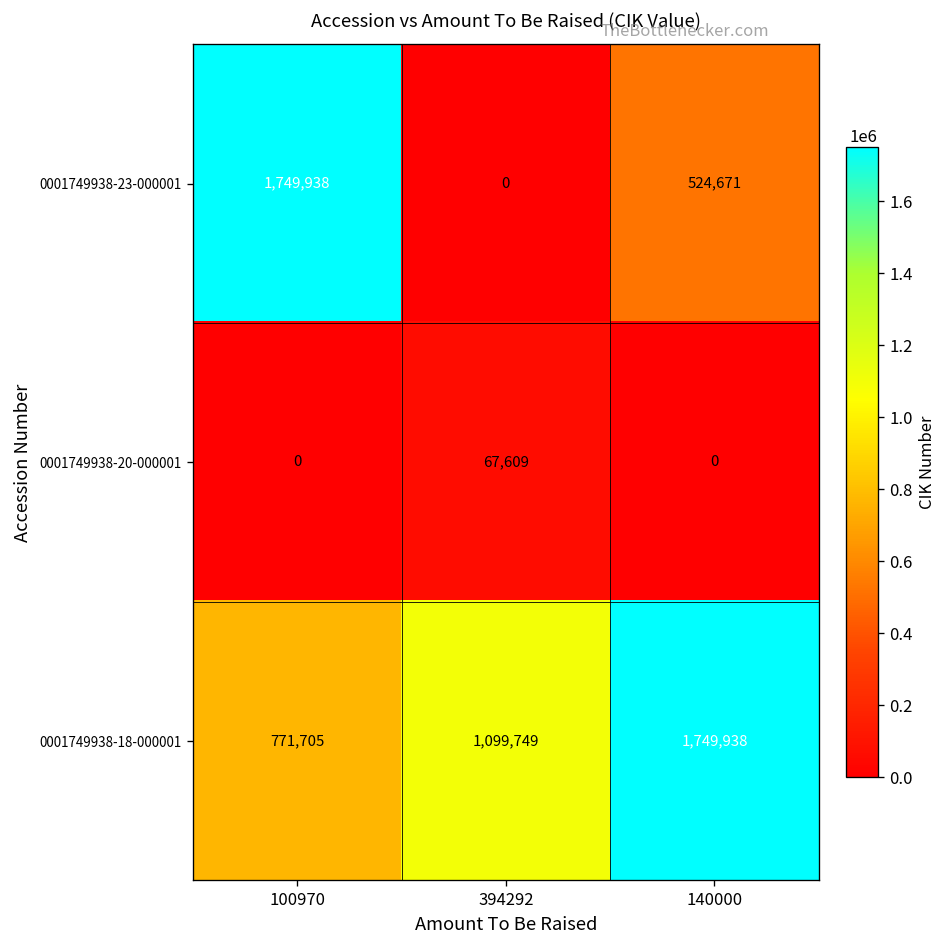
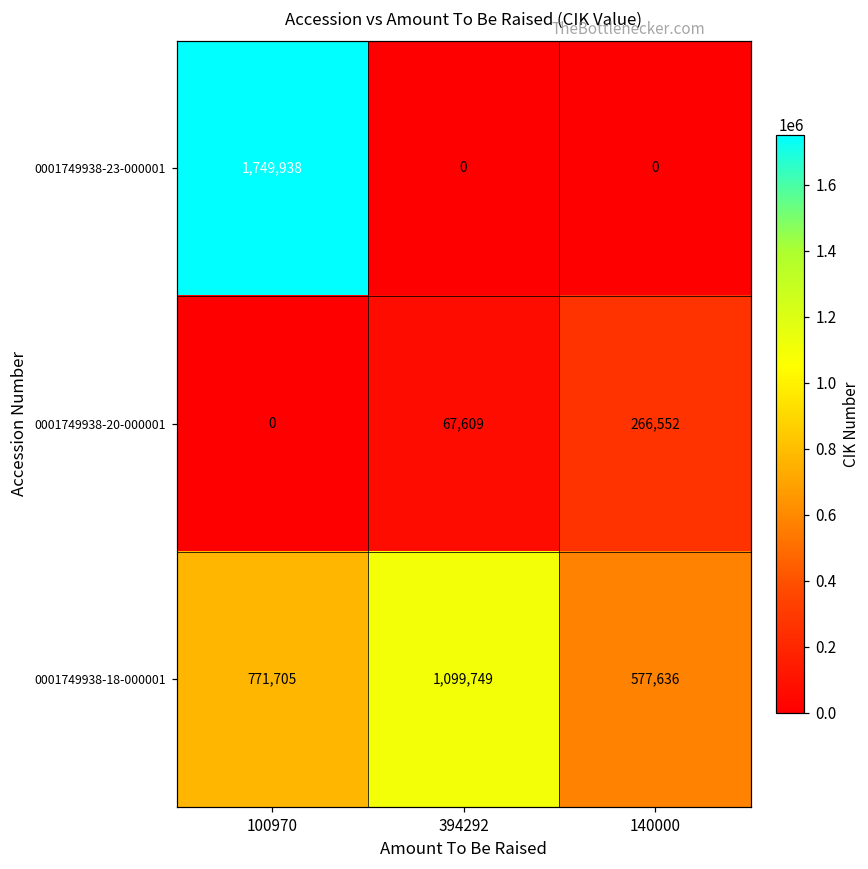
0001749938-23-000001, 140000: 524,671 -> 0
0001749938-20-000001, 140000: 0 -> 266,552
0001749938-18-000001, 140000: 1,749,938 -> 577,636
